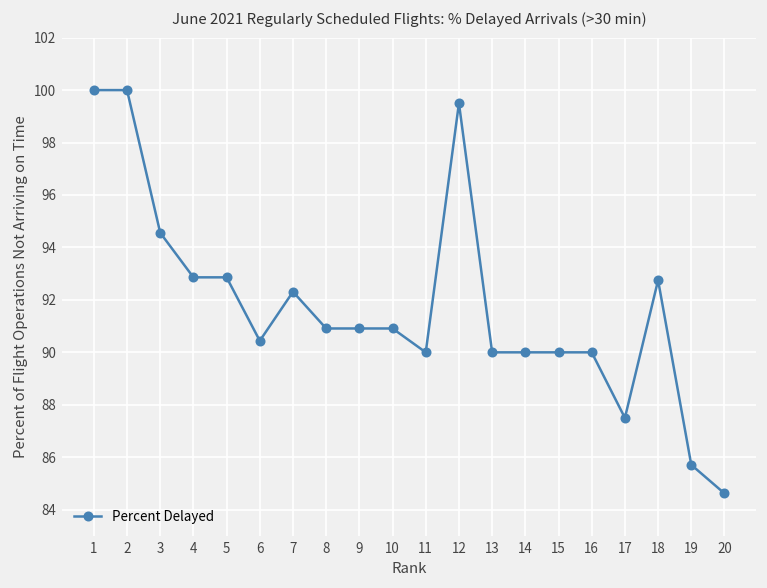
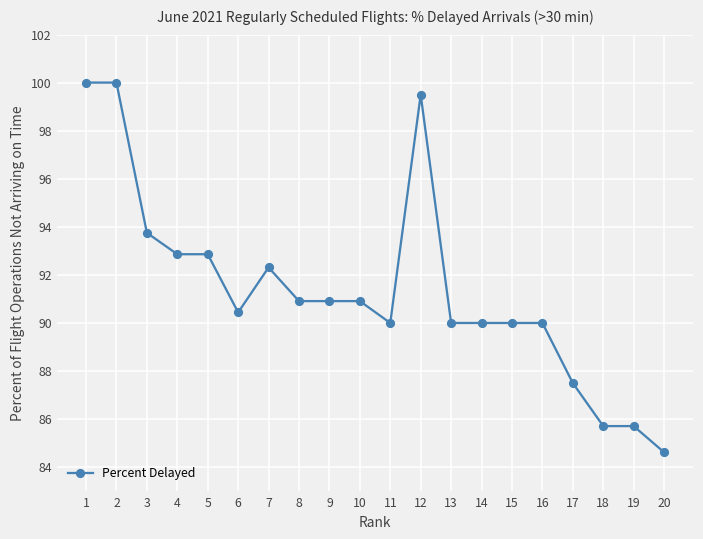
3: 94.6 -> 93.8
18: 92.8 -> 85.7
